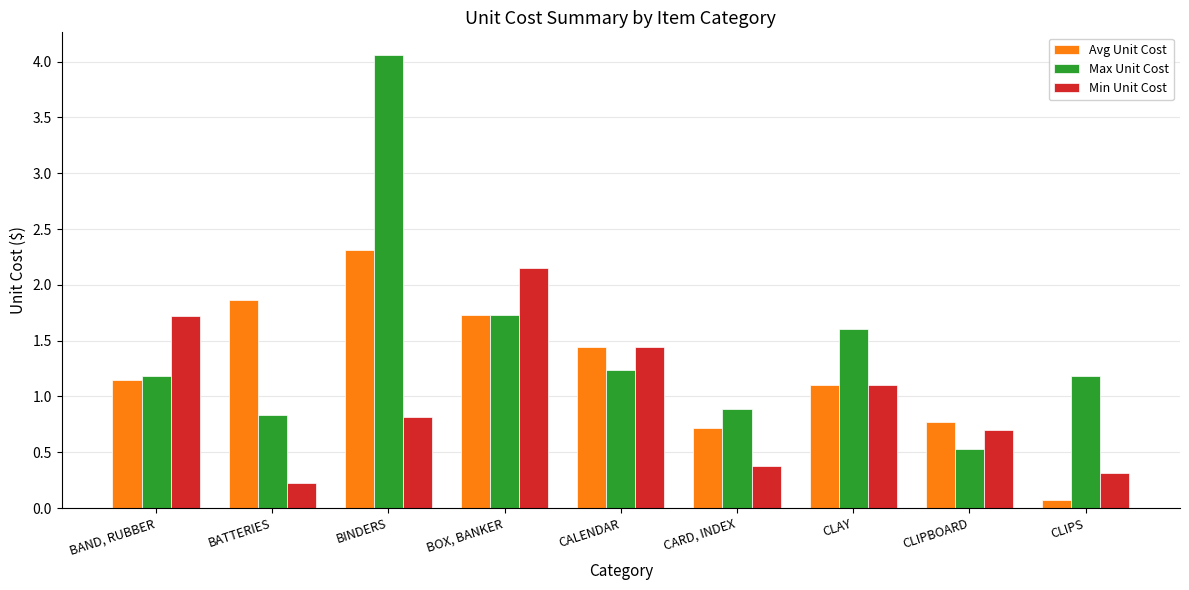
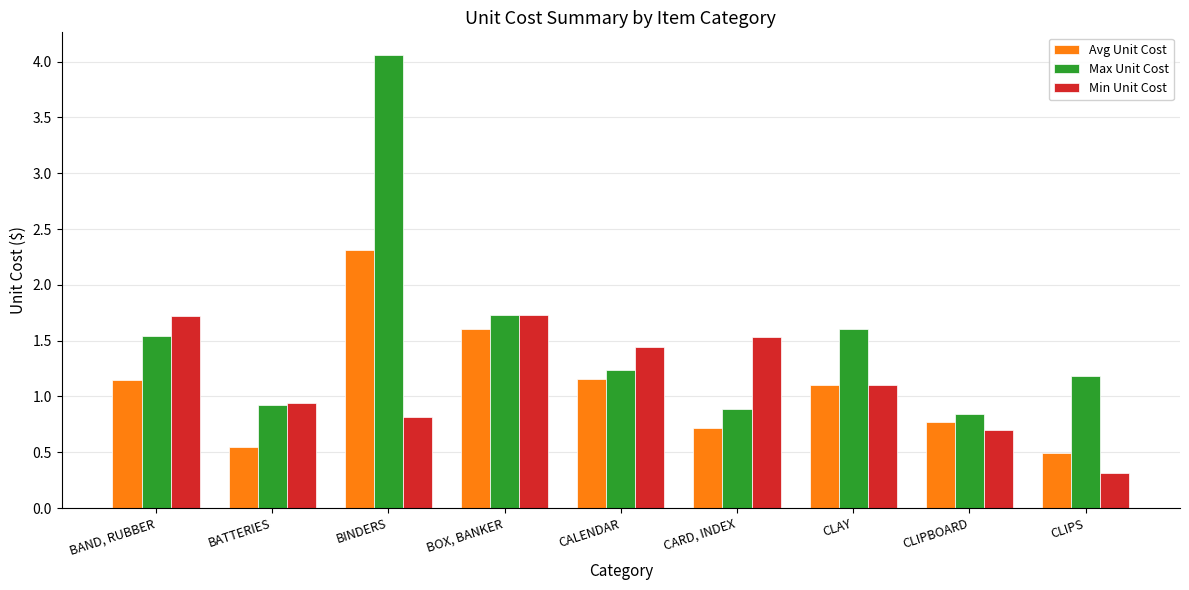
Max Unit Cost, BAND, RUBBER: 1.18 -> 1.54
Avg Unit Cost, BATTERIES: 1.86 -> 0.55
Max Unit Cost, BATTERIES: 0.83 -> 0.92
Min Unit Cost, BATTERIES: 0.22 -> 0.94
Avg Unit Cost, BOX, BANKER: 1.73 -> 1.60
Min Unit Cost, BOX, BANKER: 2.15 -> 1.73
Avg Unit Cost, CALENDAR: 1.44 -> 1.16
Min Unit Cost, CARD, INDEX: 0.38 -> 1.53
Max Unit Cost, CLIPBOARD: 0.53 -> 0.84
Avg Unit Cost, CLIPS: 0.08 -> 0.50
